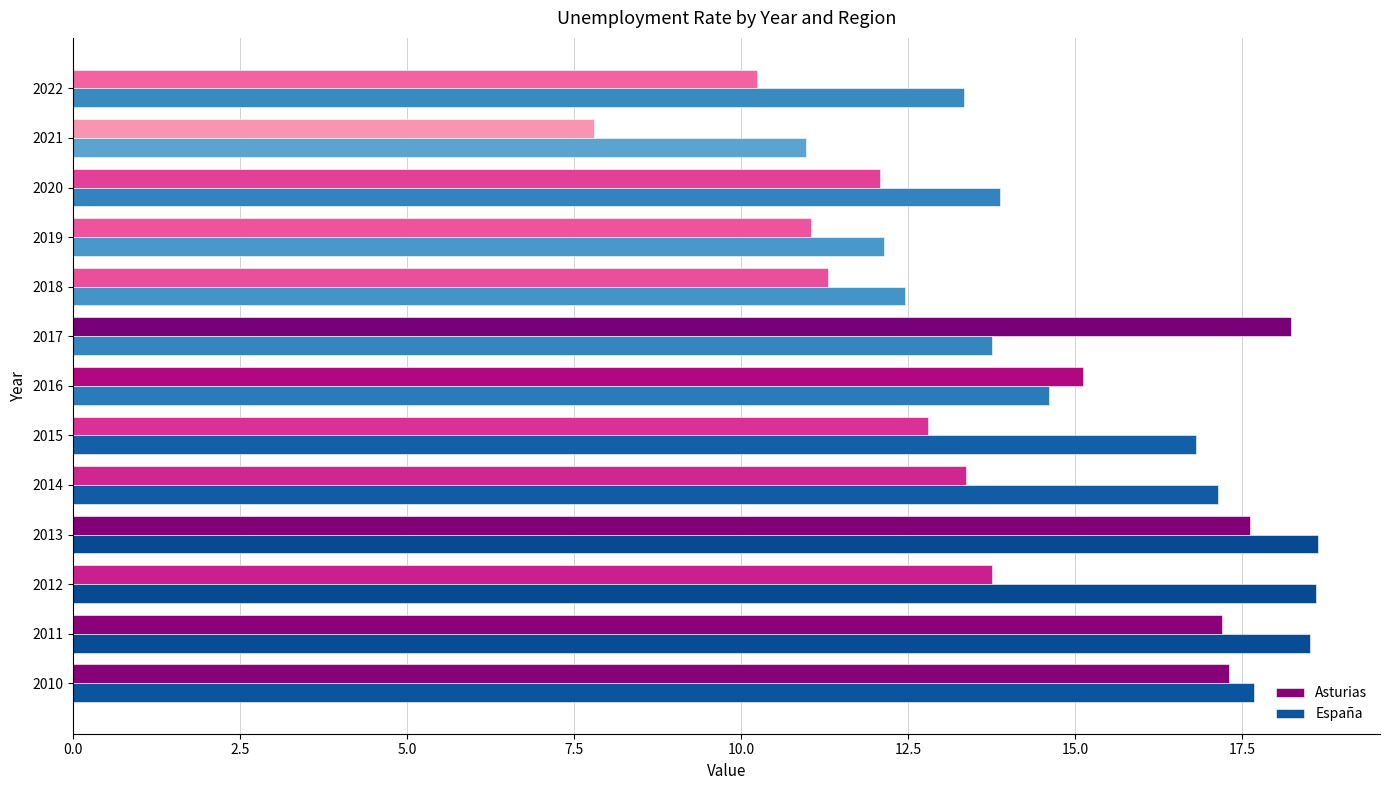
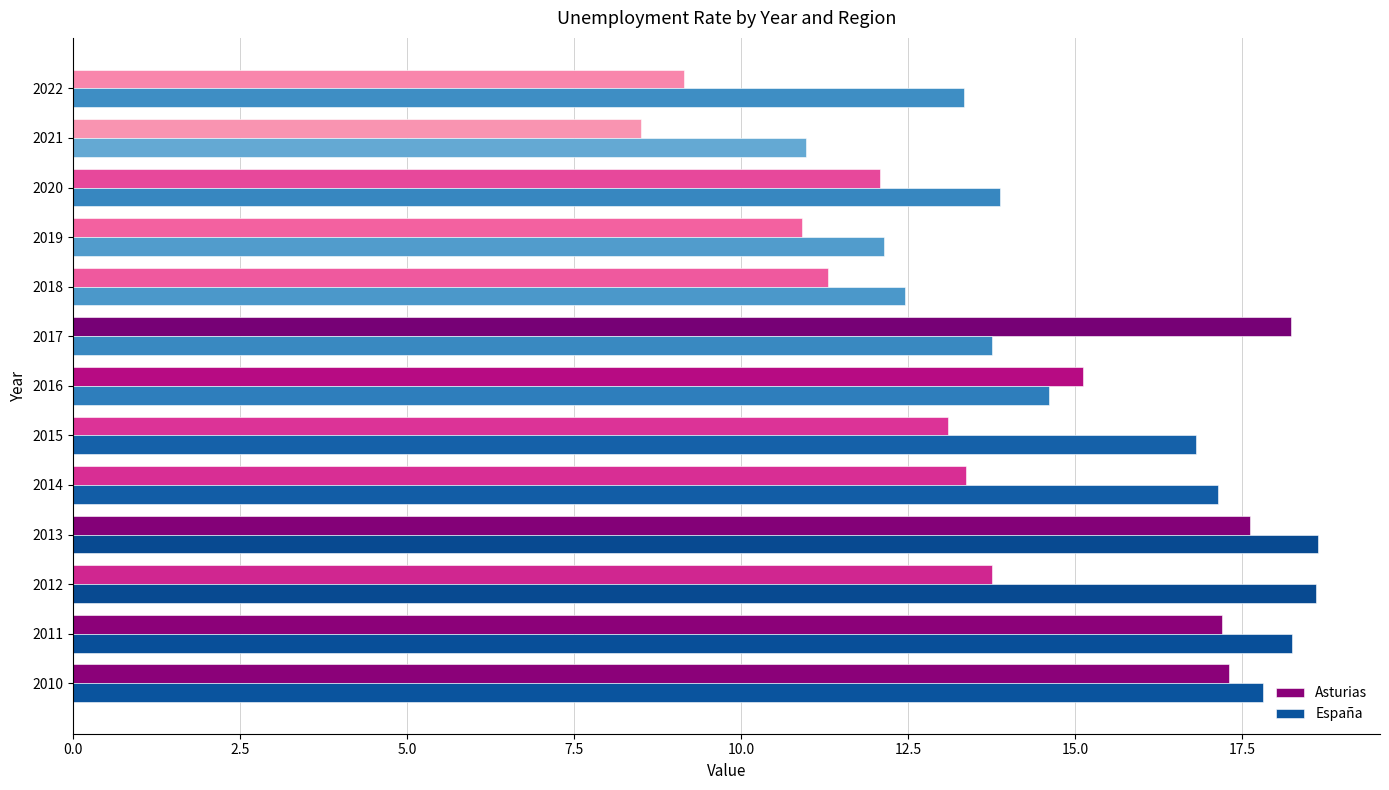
Asturias, 2022: 10.2 -> 9.1
Asturias, 2021: 7.8 -> 8.5
Asturias, 2019: 11.1 -> 10.9
Asturias, 2015: 12.8 -> 13.1
España, 2011: 18.5 -> 18.3
España, 2010: 17.7 -> 17.8
